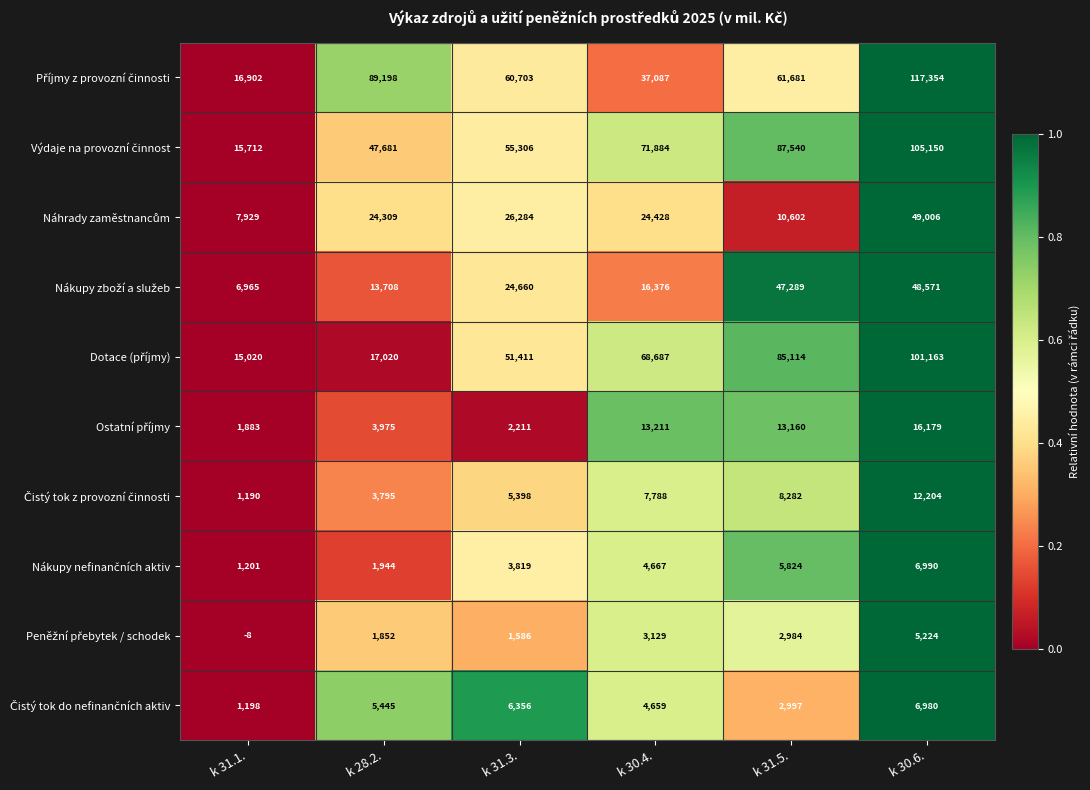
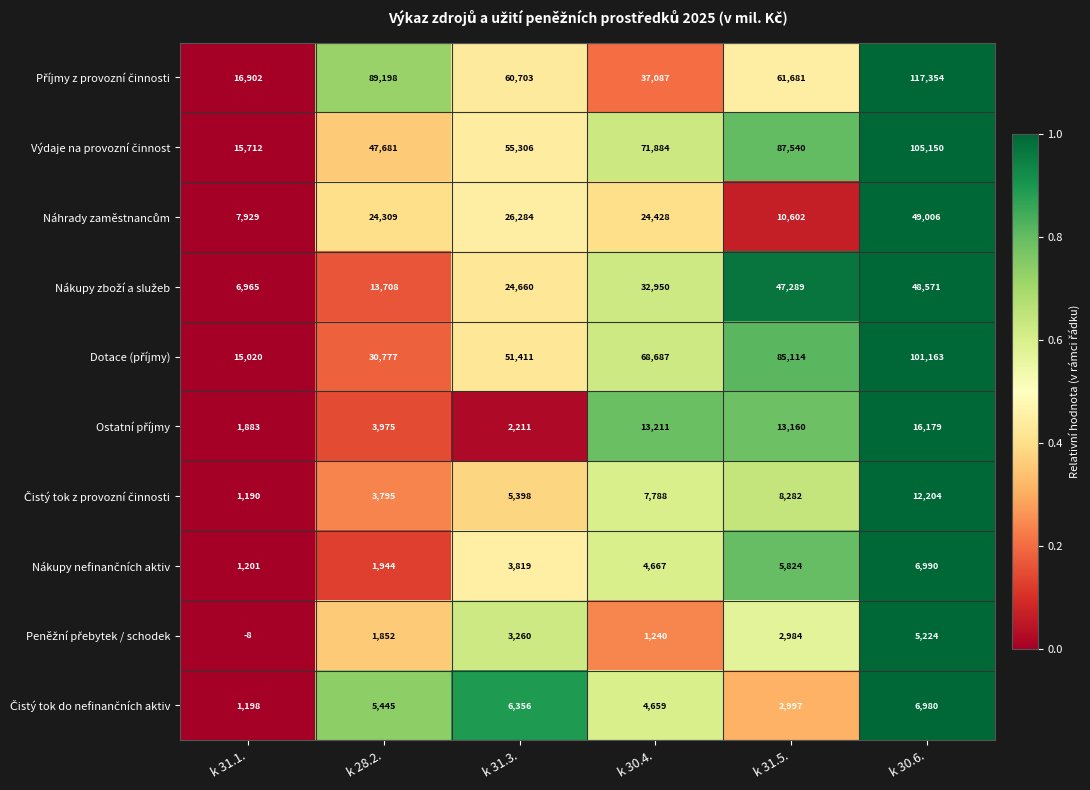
Nákupy zboží a služeb, k 30.4.: 16,376 -> 32,950
Dotace (příjmy), k 28.2.: 17,020 -> 30,777
Peněžní přebytek / schodek, k 31.3.: 1,586 -> 3,260
Peněžní přebytek / schodek, k 30.4.: 3,129 -> 1,240
